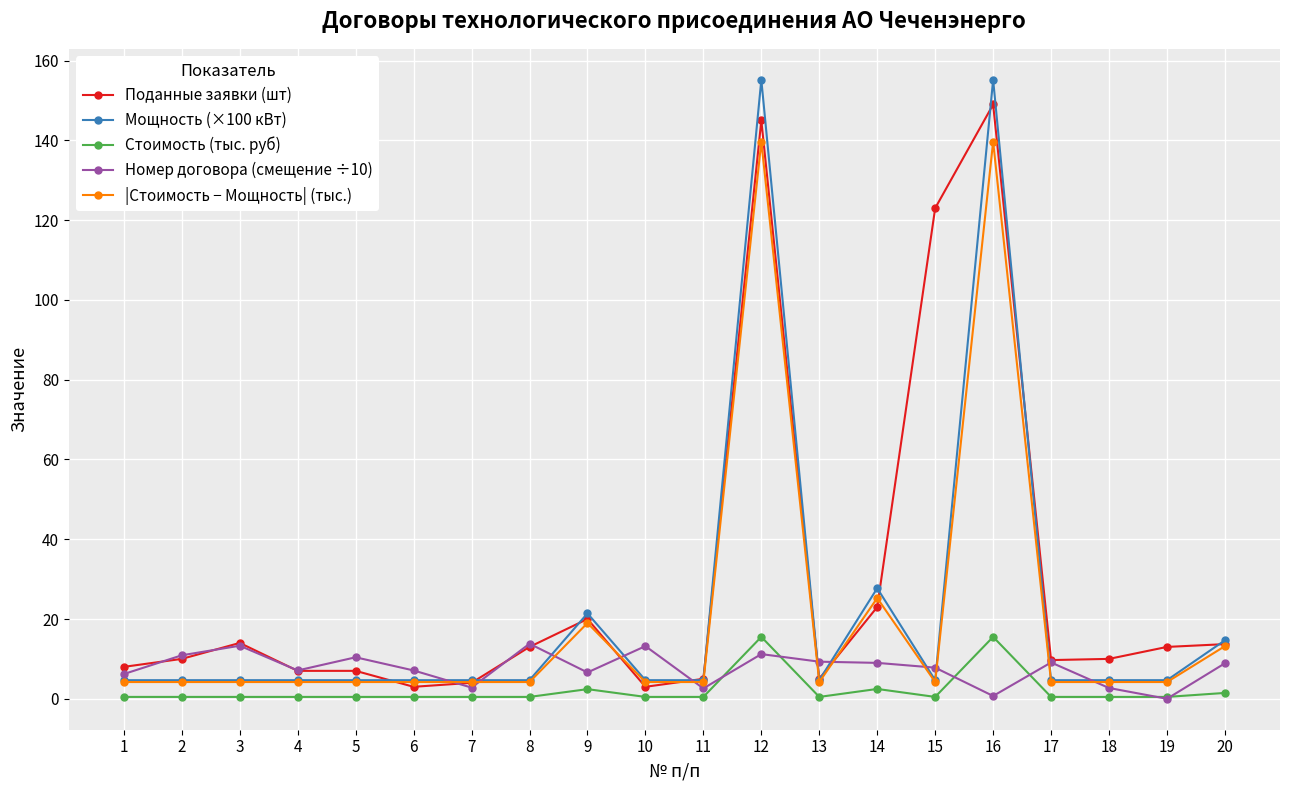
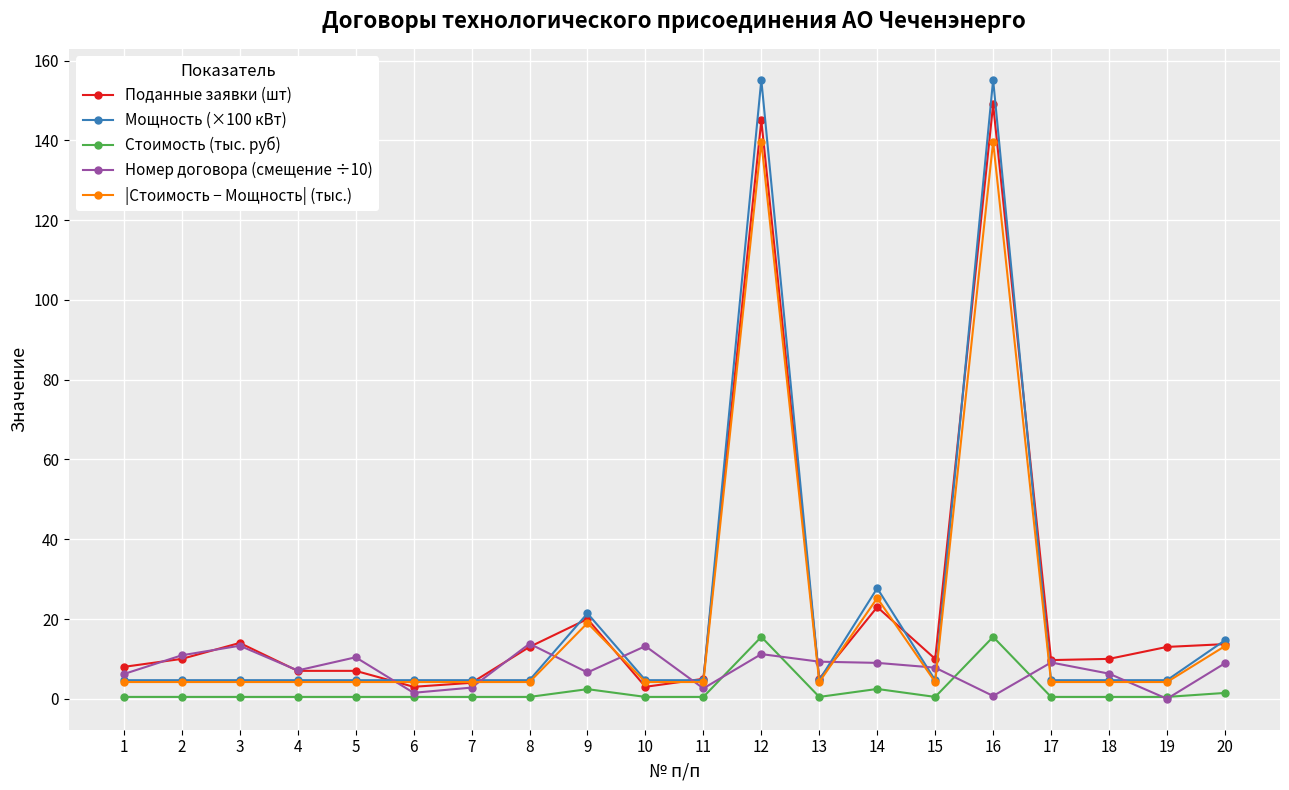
Номер договора (смещение ÷10), 6: 7 -> 2
Поданные заявки (шт), 15: 123 -> 10
Номер договора (смещение ÷10), 18: 3 -> 6
